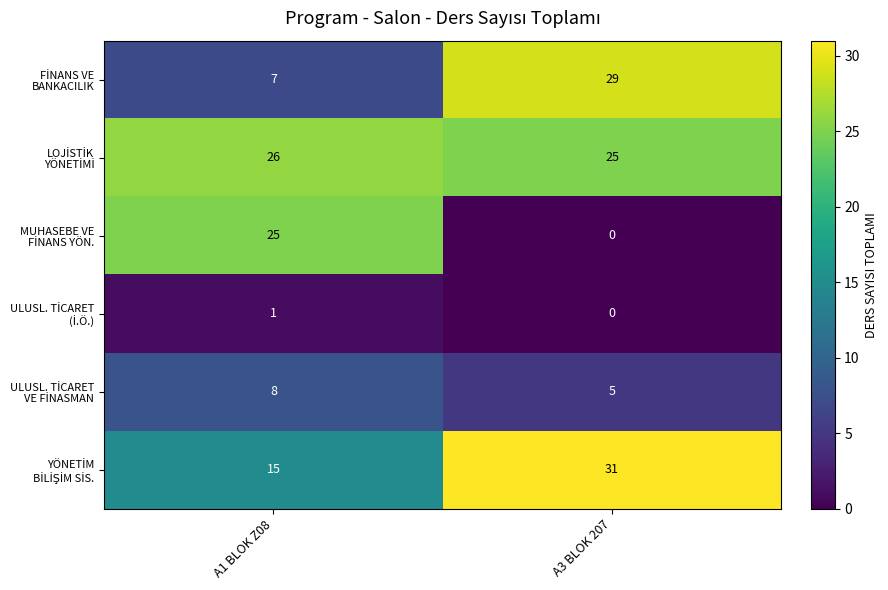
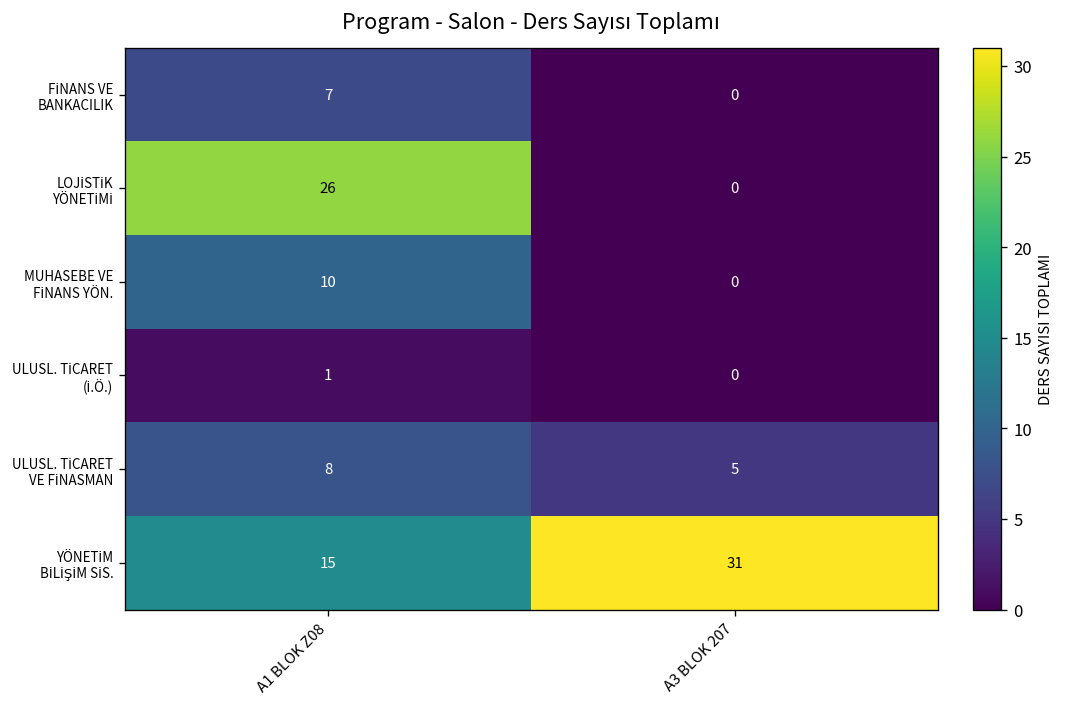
FİNANS VE BANKACILIK, A3 BLOK 207: 29 -> 0
LOJİSTİK YÖNETİMİ, A3 BLOK 207: 25 -> 0
MUHASEBE VE FİNANS YÖN., A1 BLOK Z08: 25 -> 10
